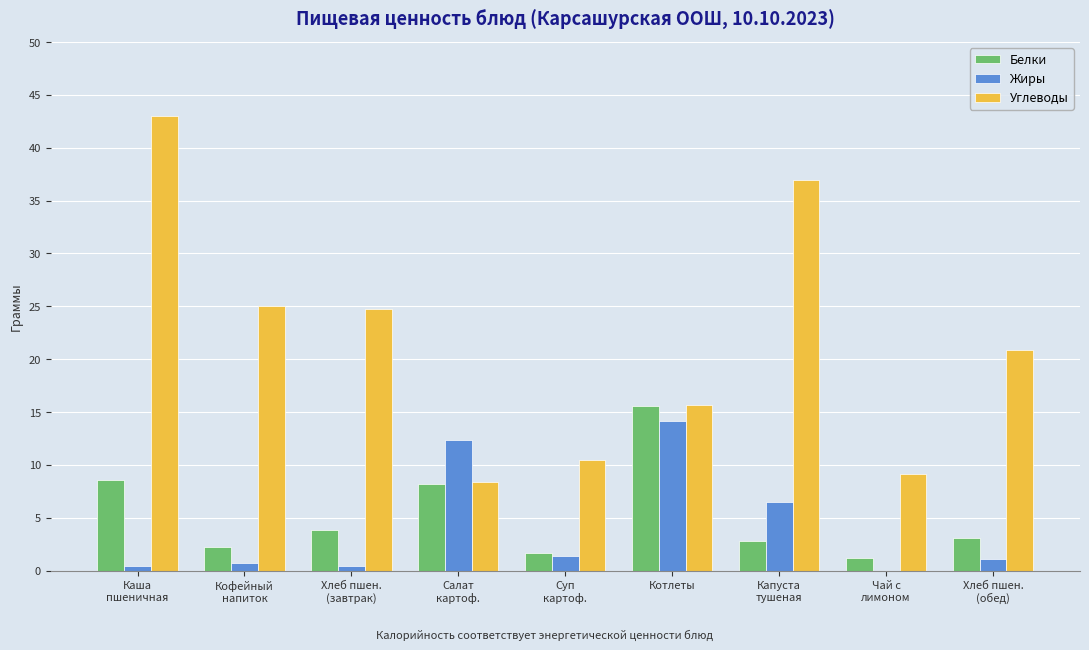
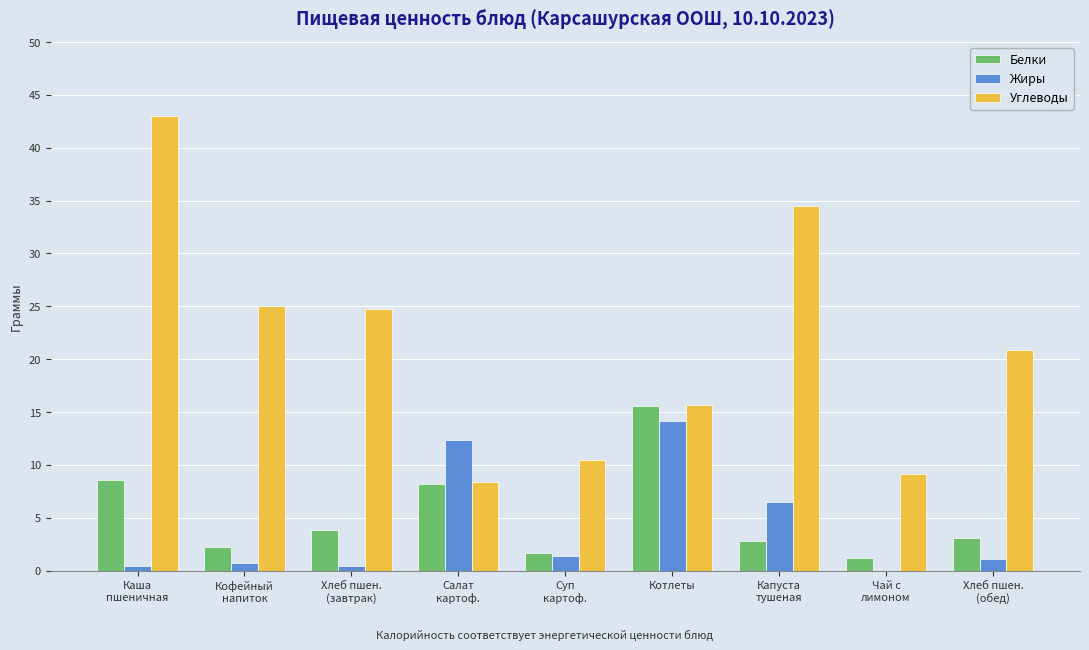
Углеводы, Капуста тушеная: 36.9 -> 34.5
